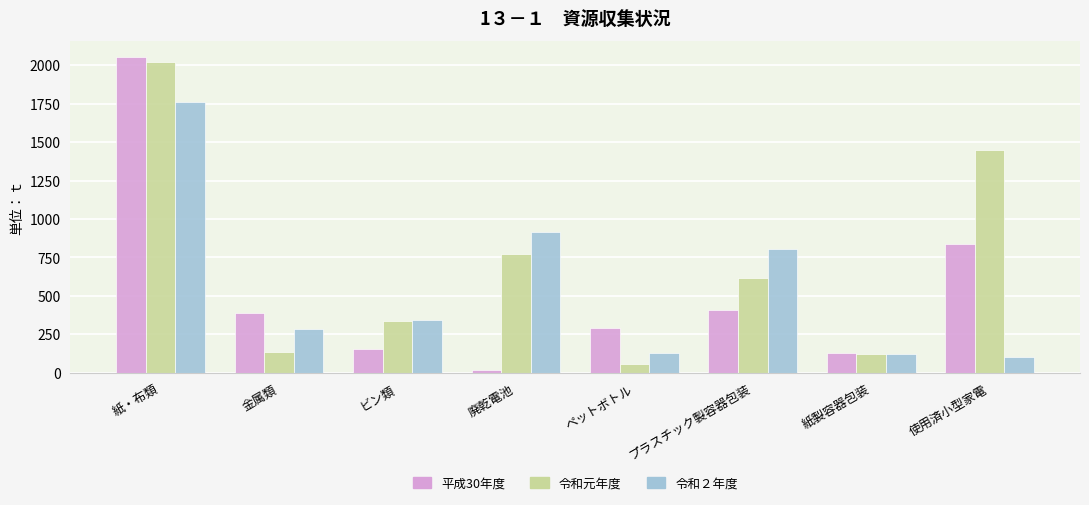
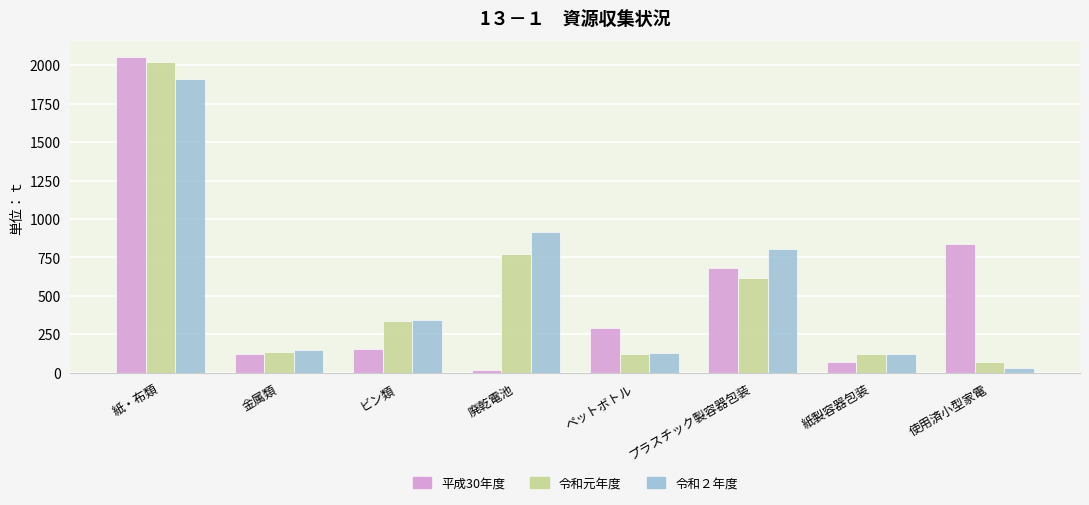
令和２年度, 紙・布類: 1760 -> 1910
平成30年度, 金属類: 390 -> 120
令和２年度, 金属類: 280 -> 150
令和元年度, ペットボトル: 60 -> 120
平成30年度, プラスチック製容器包装: 410 -> 680
平成30年度, 紙製容器包装: 130 -> 70
令和元年度, 使用済小型家電: 1450 -> 70
令和２年度, 使用済小型家電: 100 -> 30
